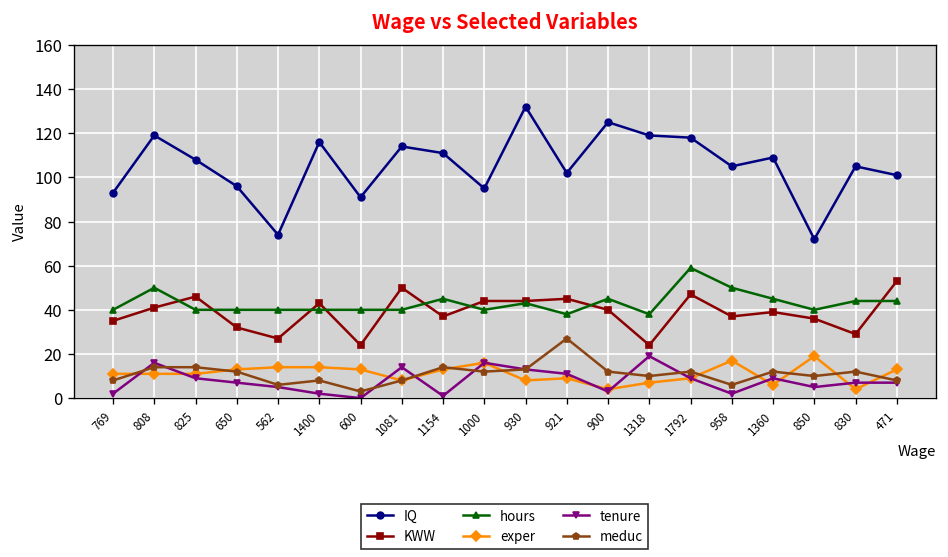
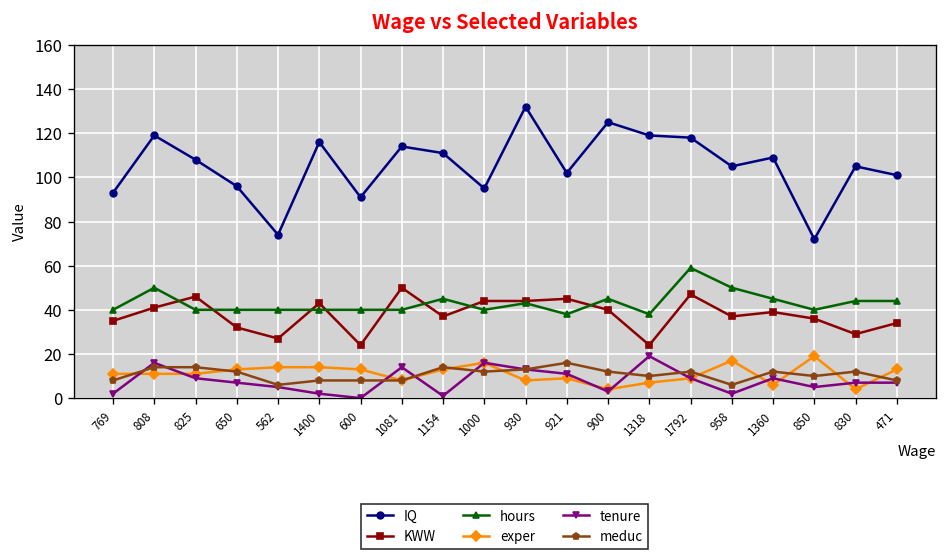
meduc, 600: 3 -> 8
meduc, 921: 27 -> 16
KWW, 471: 53 -> 34
